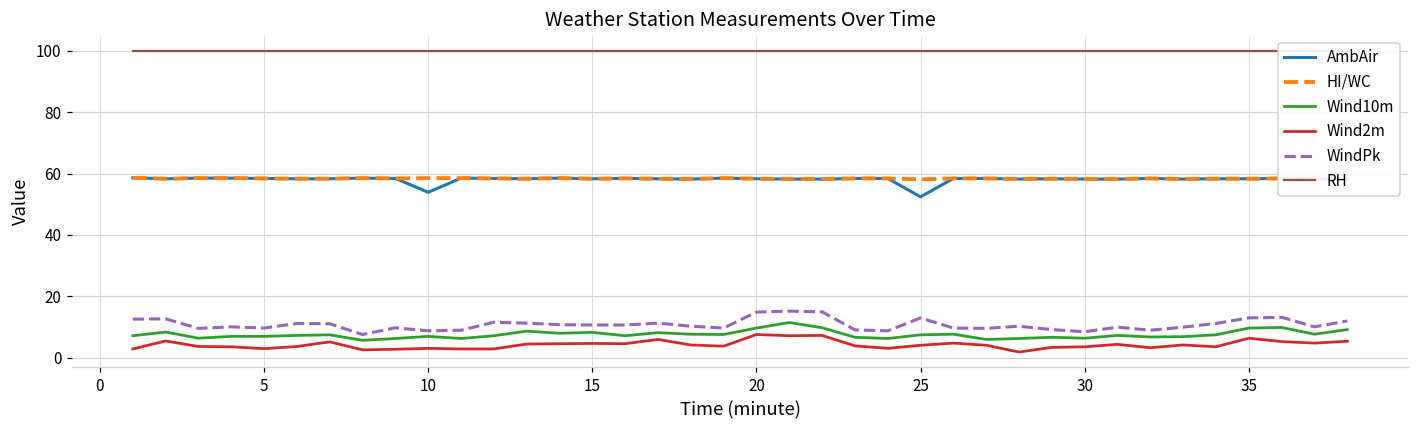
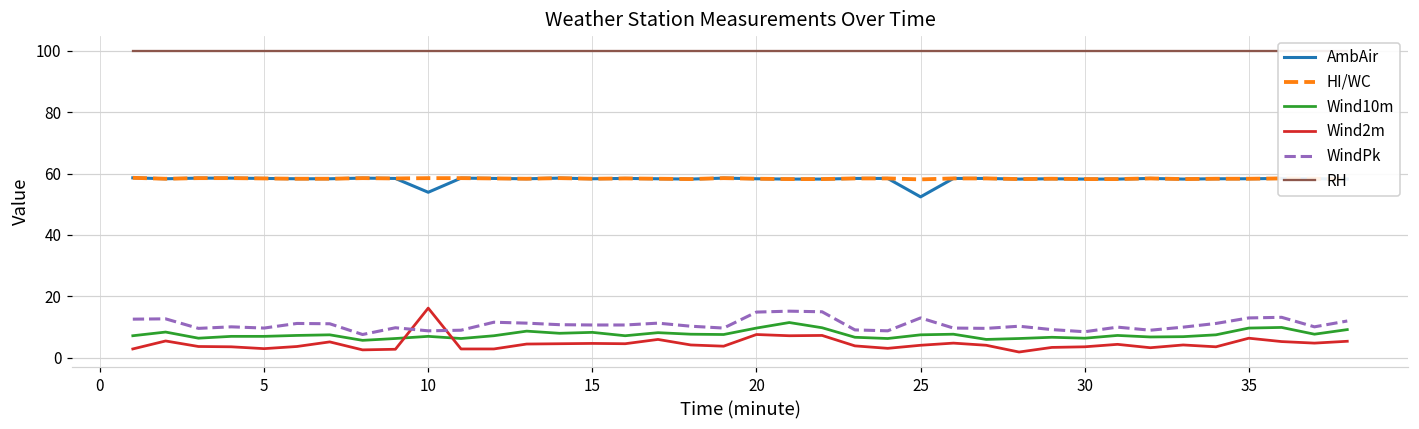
Wind2m, 10: 3 -> 16
